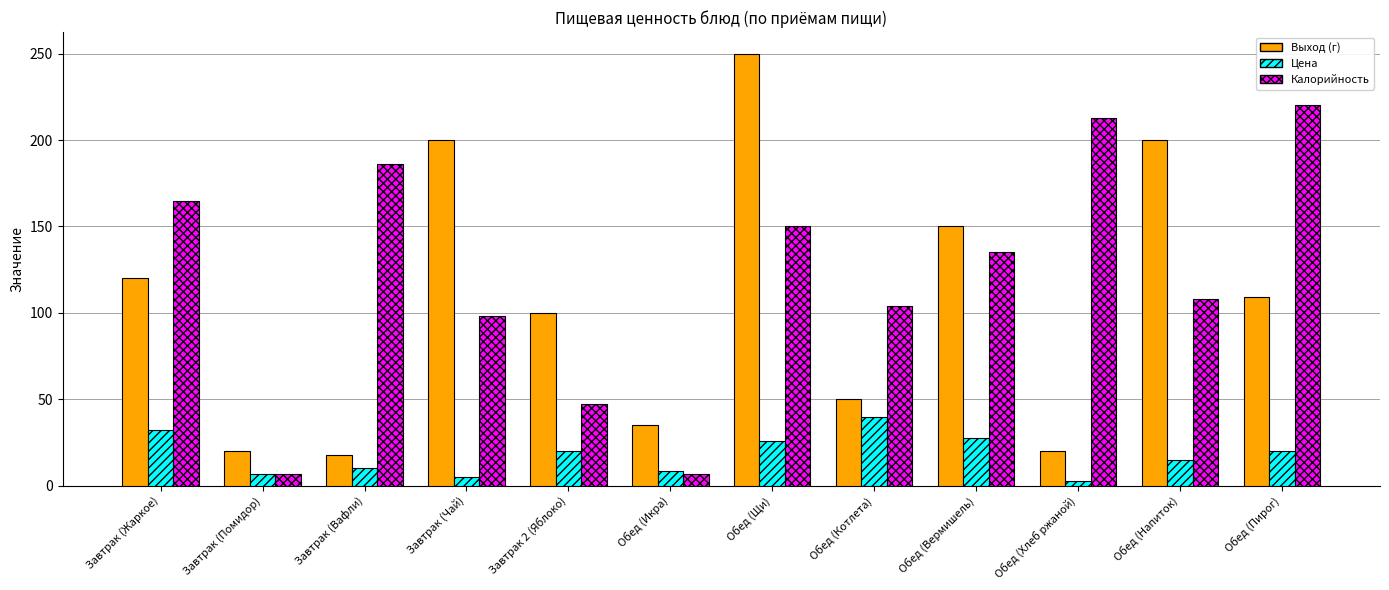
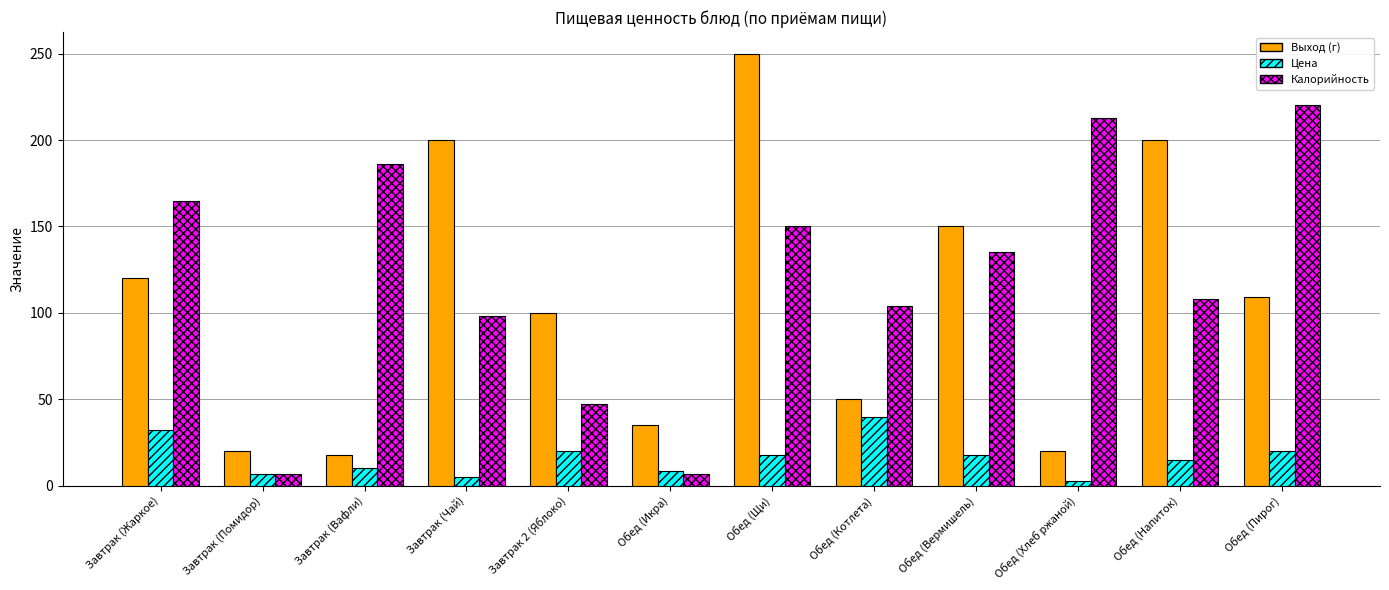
Цена, Обед (Щи): 26 -> 18
Цена, Обед (Вермишель): 28 -> 18
